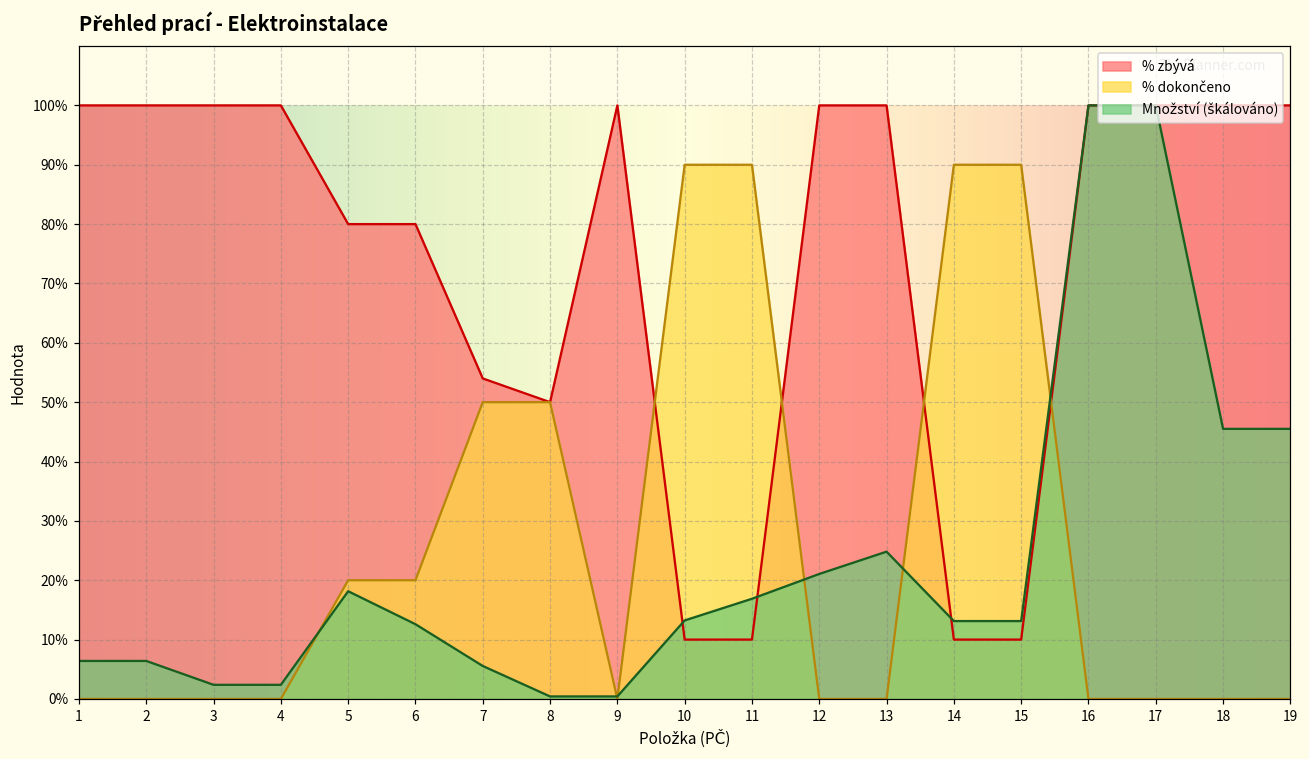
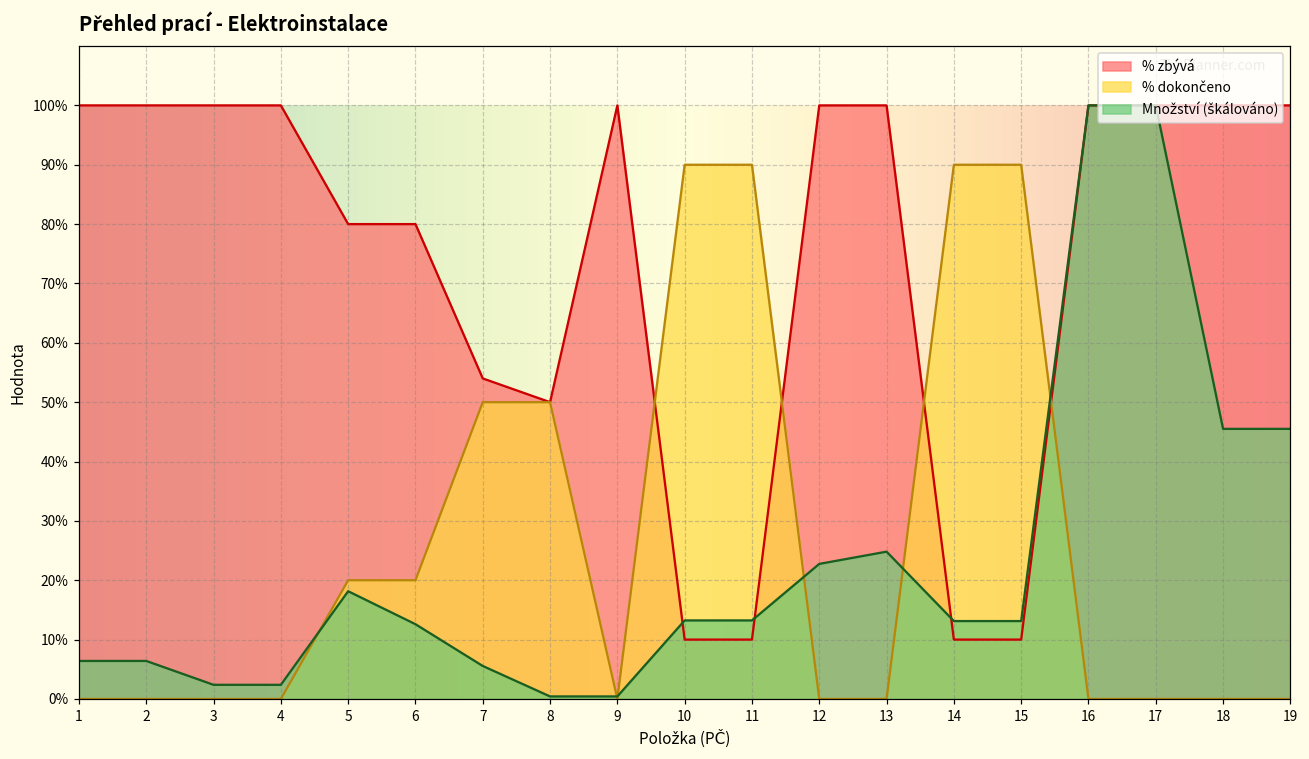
Množství (škálováno), 11: 17% -> 13%
Množství (škálováno), 12: 21% -> 23%
